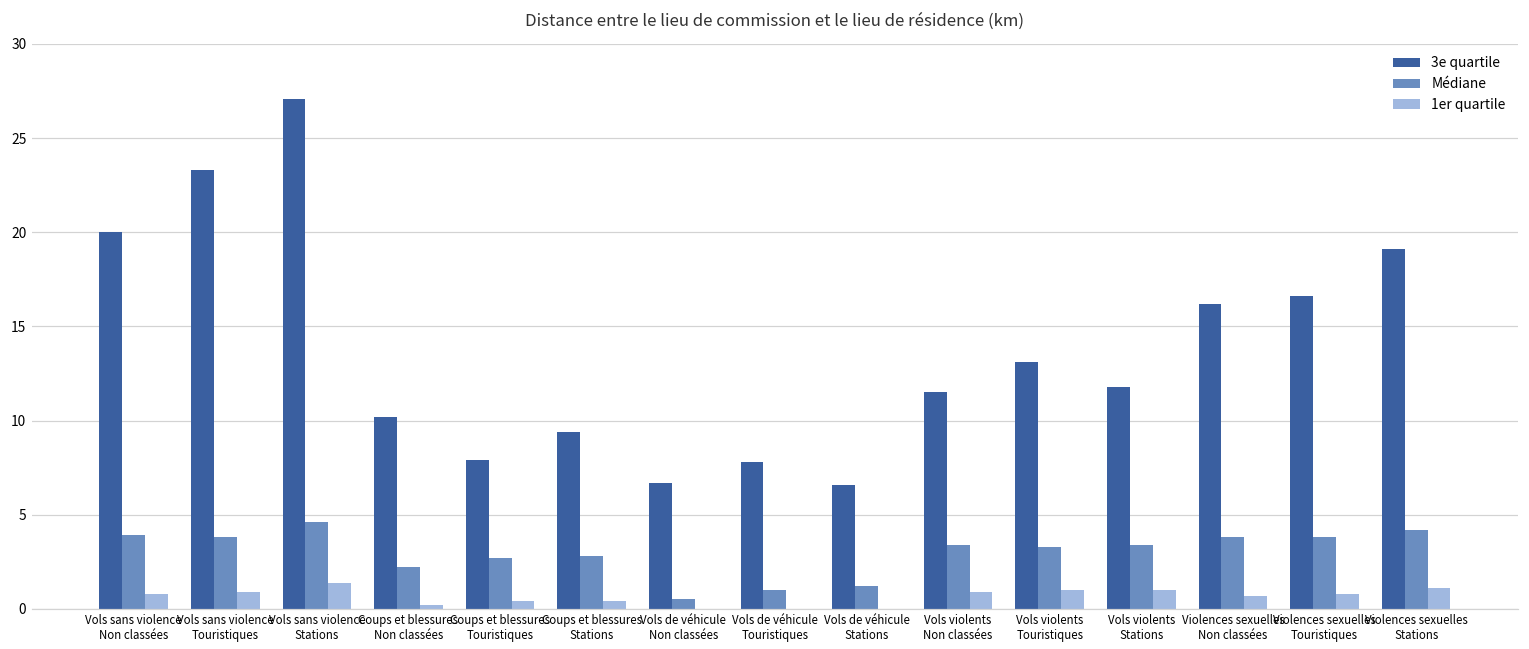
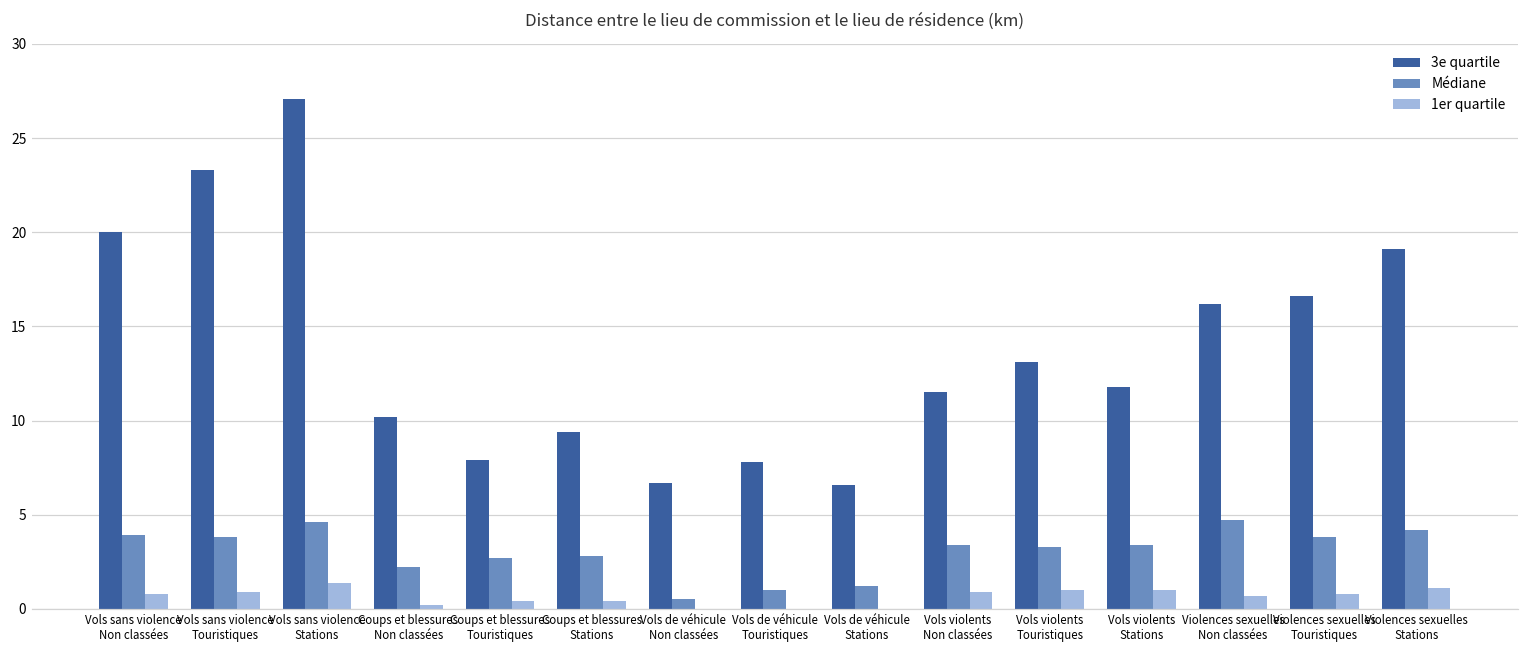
Médiane, Violences sexuelles Non classées: 3.8 -> 4.7
